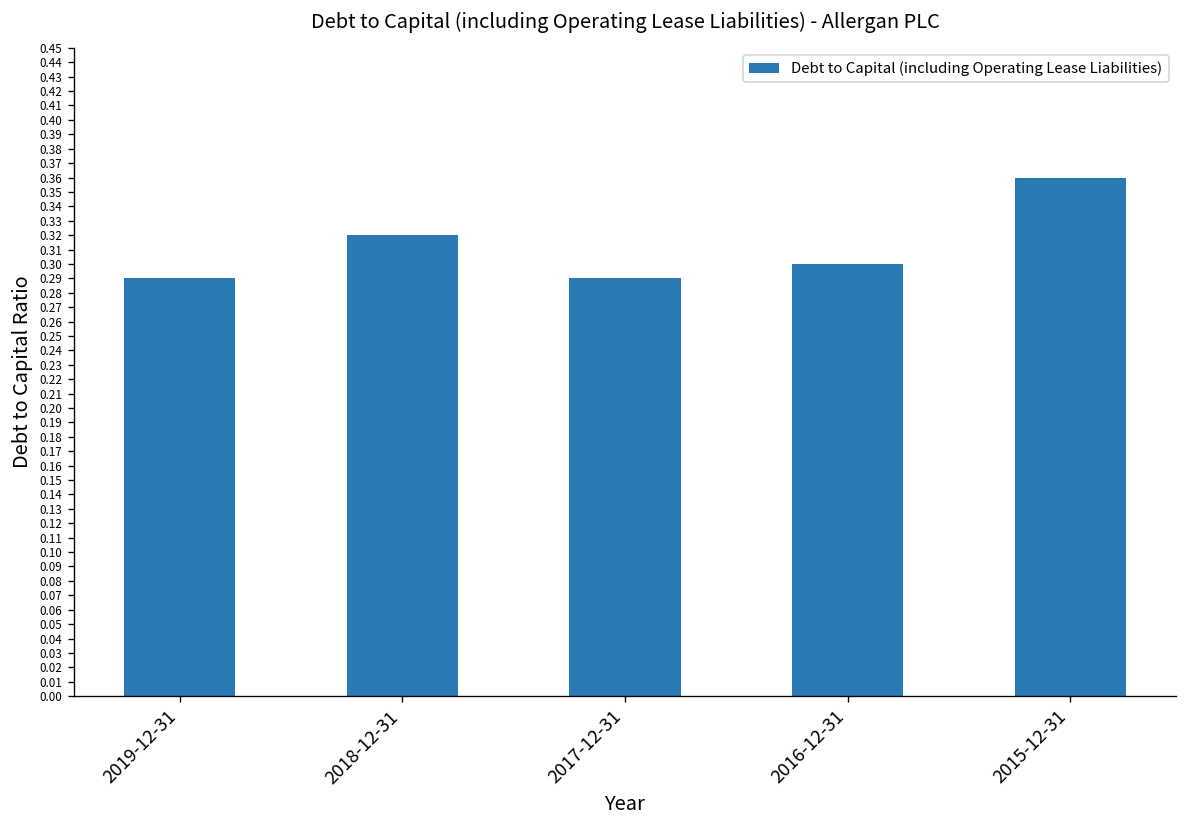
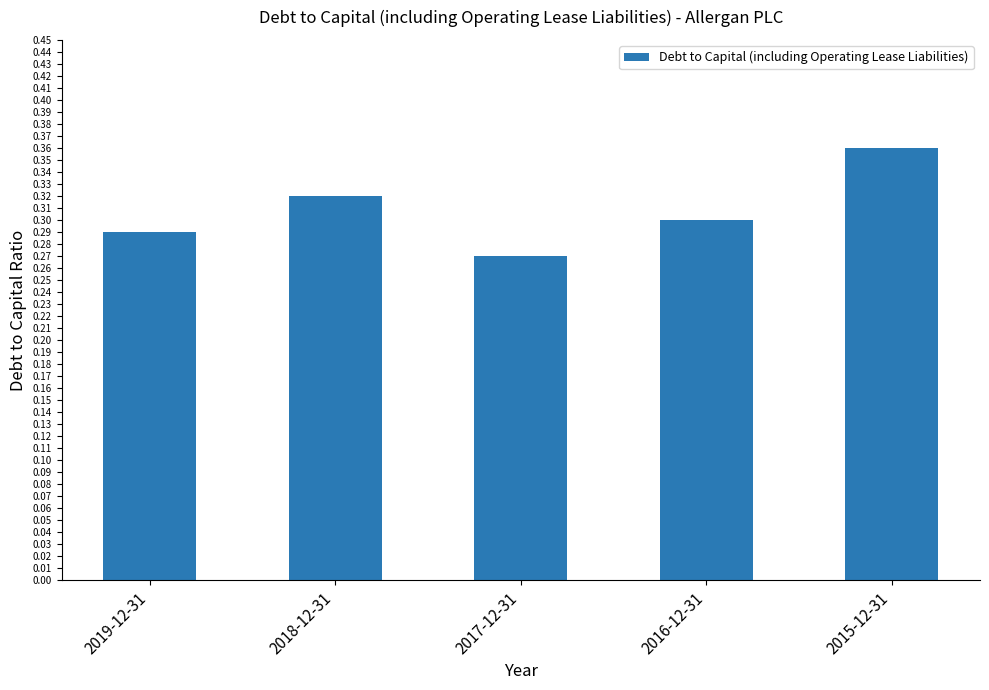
2017-12-31: 0.29 -> 0.27
